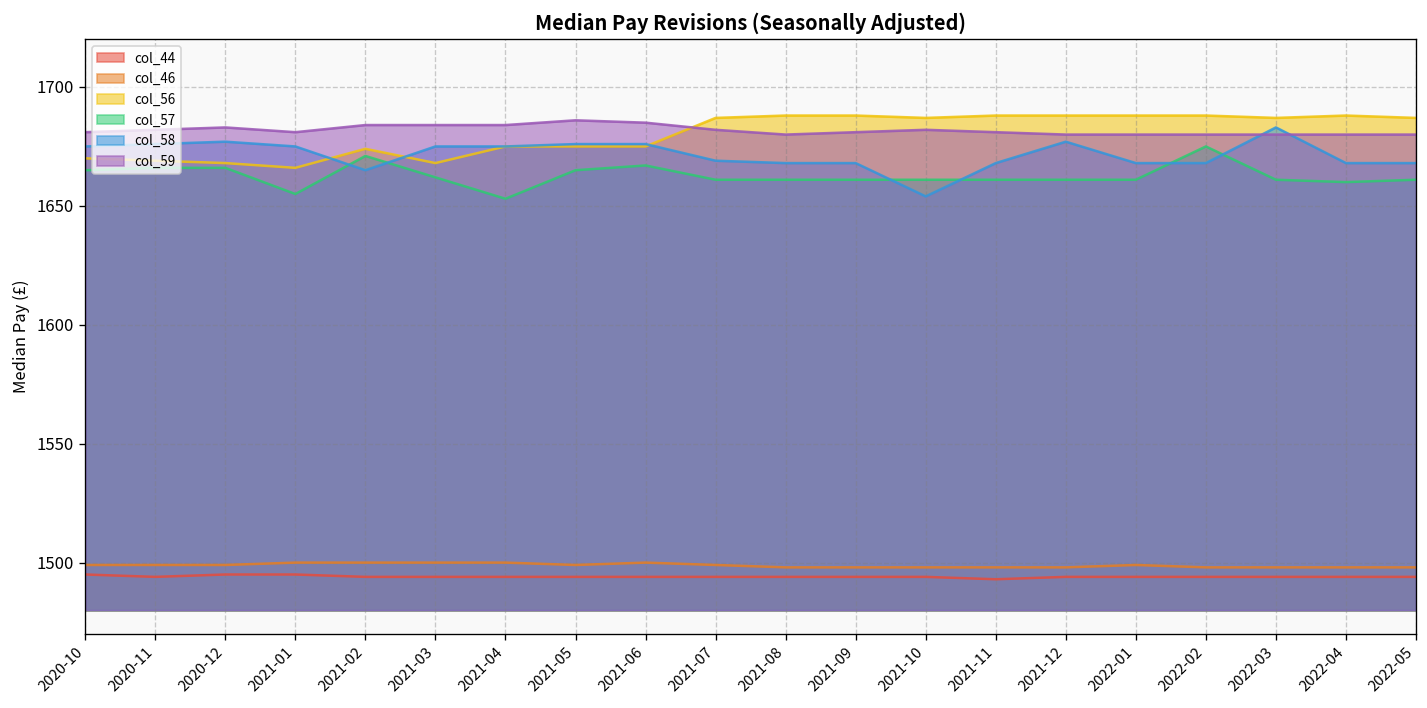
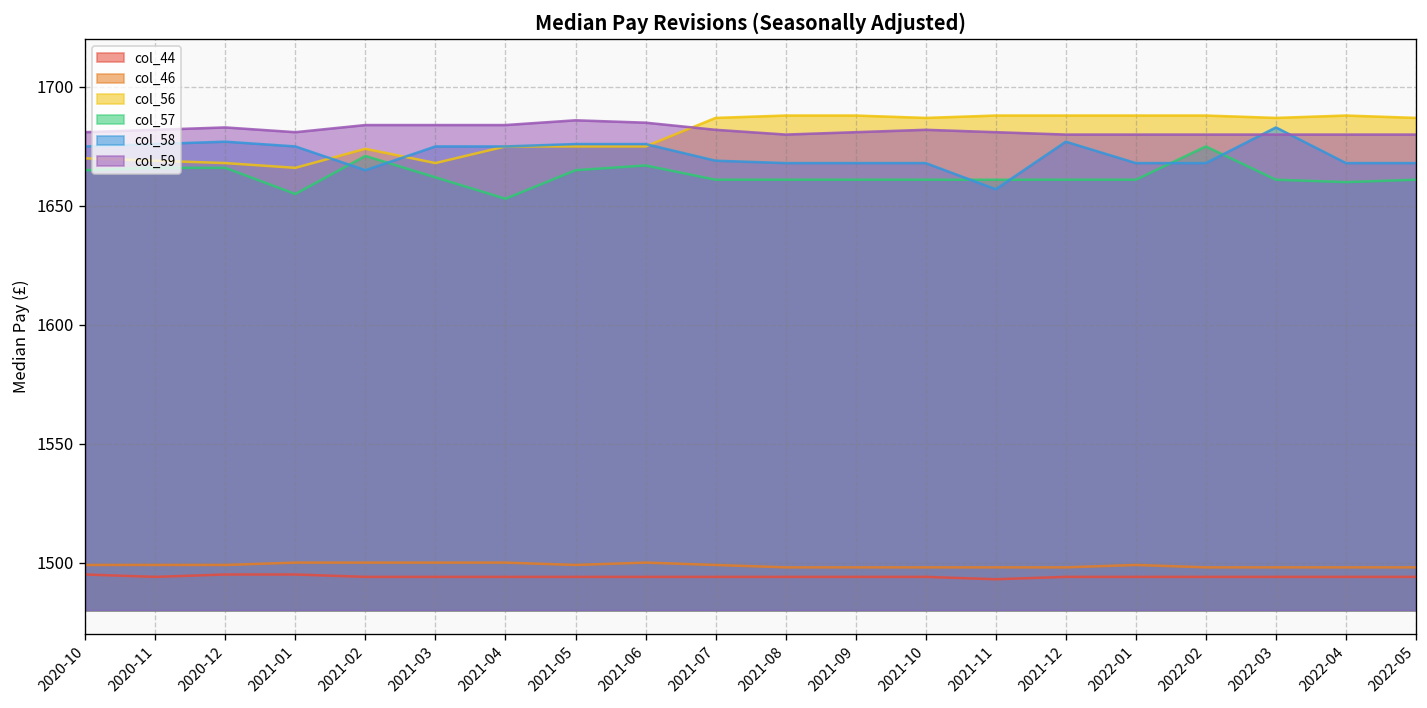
col_58, 2021-10: 1654 -> 1668
col_58, 2021-11: 1668 -> 1657
